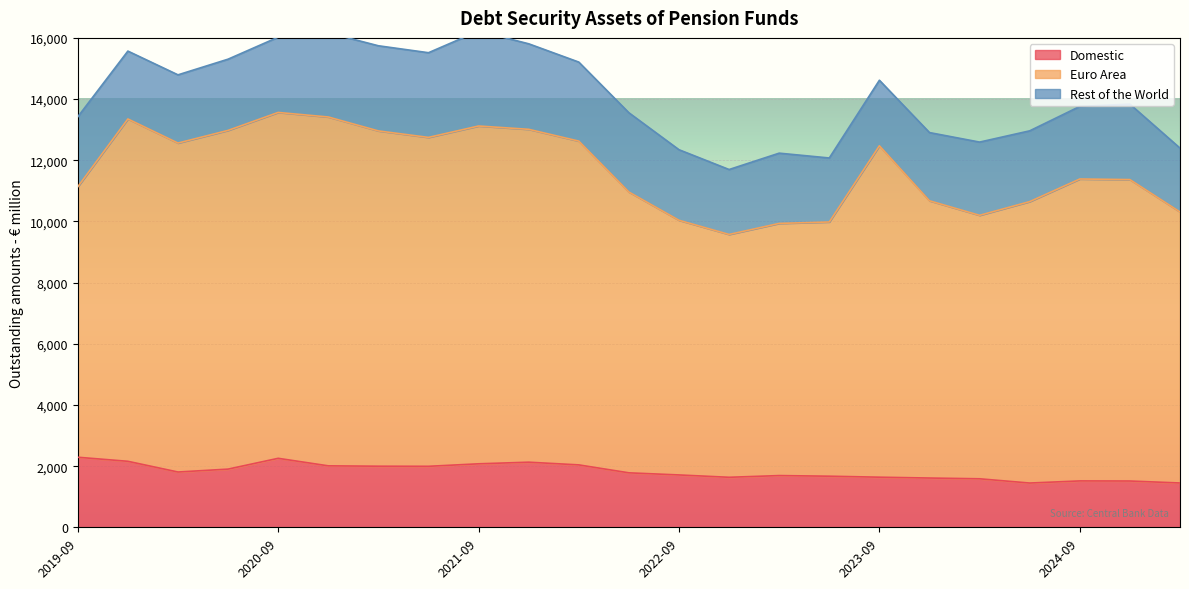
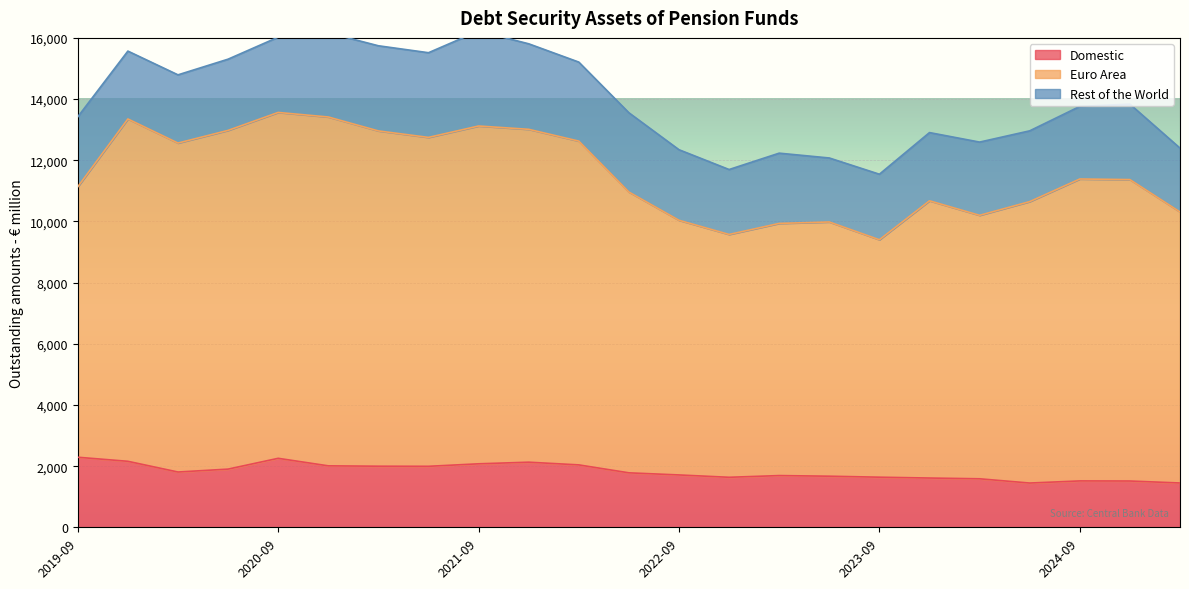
Euro Area, 2023-09: 10,800 -> 7,800
